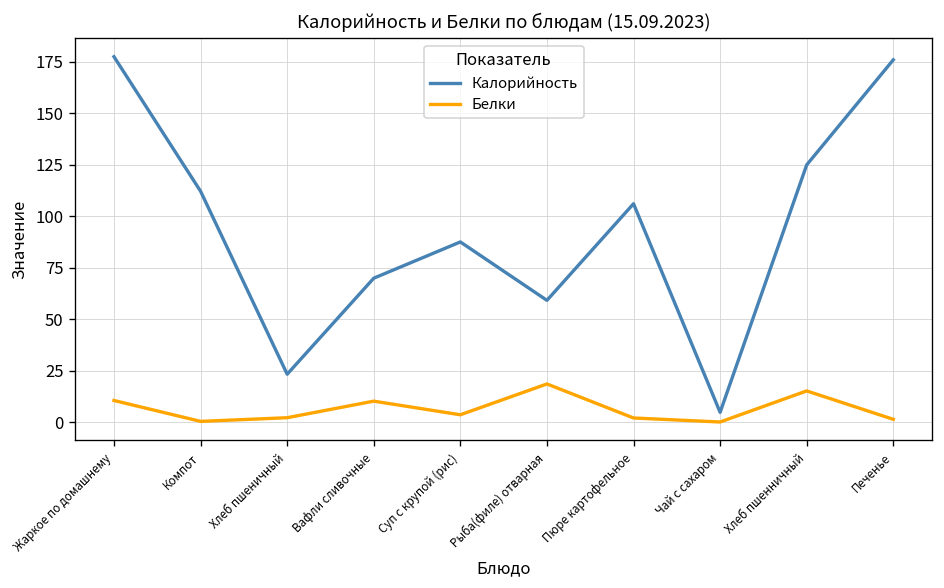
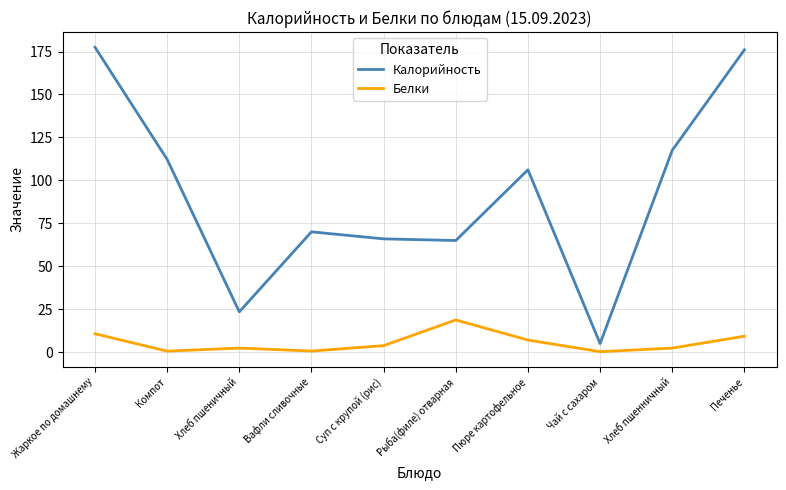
Белки, Вафли сливочные: 10 -> 1
Калорийность, Суп с крупой (рис): 88 -> 66
Калорийность, Рыба(филе) отварная: 59 -> 65
Белки, Пюре картофельное: 2 -> 7
Калорийность, Хлеб пшенничный: 125 -> 118
Белки, Хлеб пшенничный: 15 -> 2
Белки, Печенье: 2 -> 9
